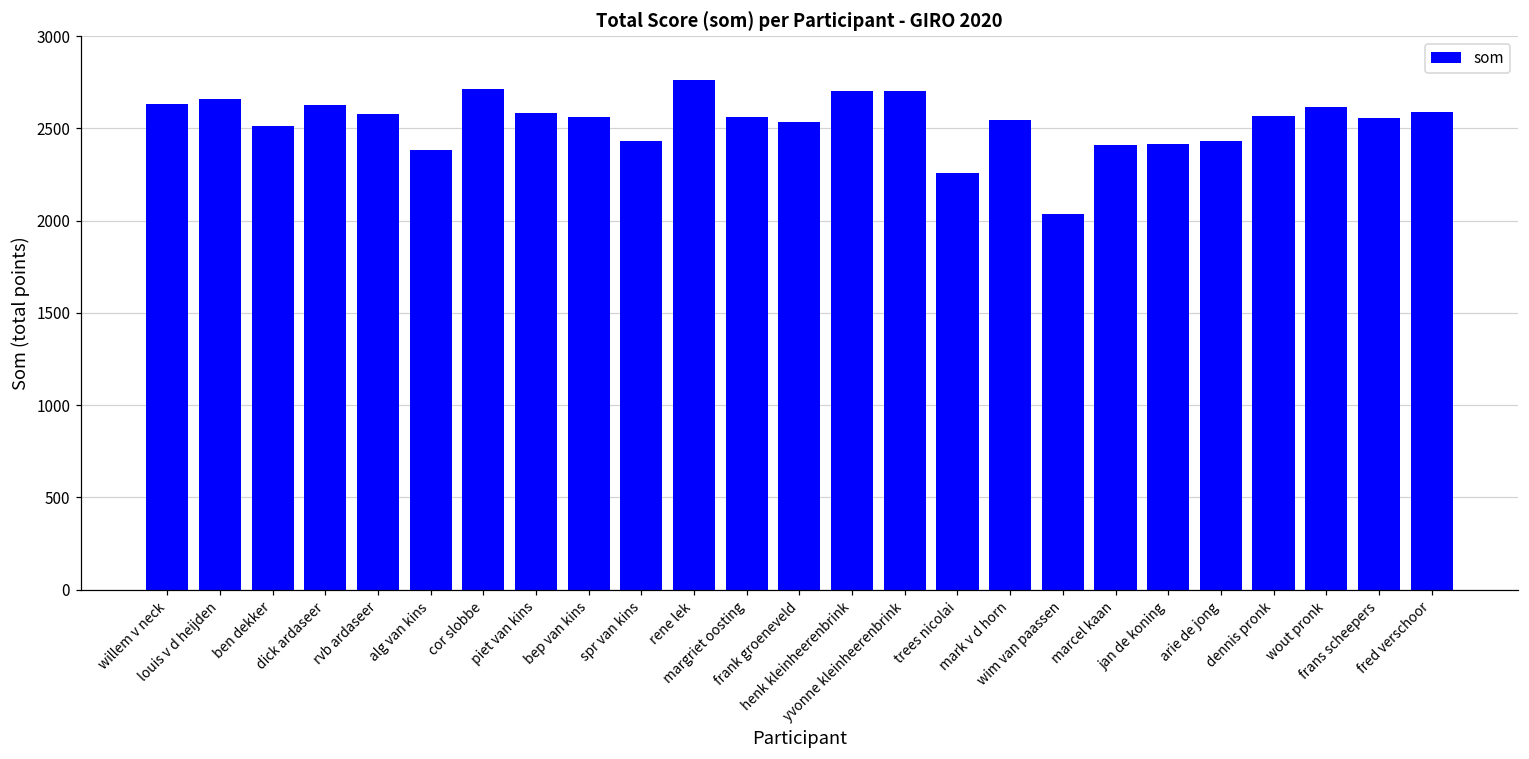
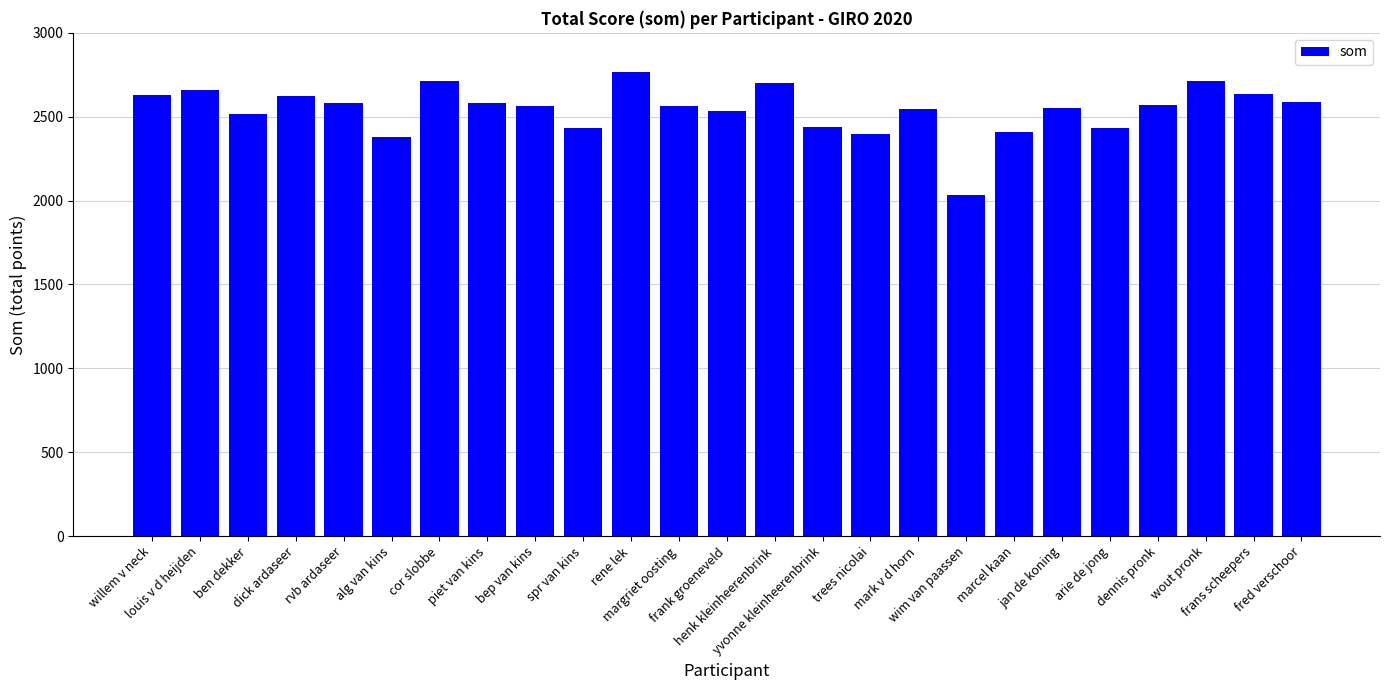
yvonne kleinheerenbrink: 2700 -> 2440
trees nicolai: 2260 -> 2400
jan de koning: 2420 -> 2550
wout pronk: 2610 -> 2710
frans scheepers: 2550 -> 2640
